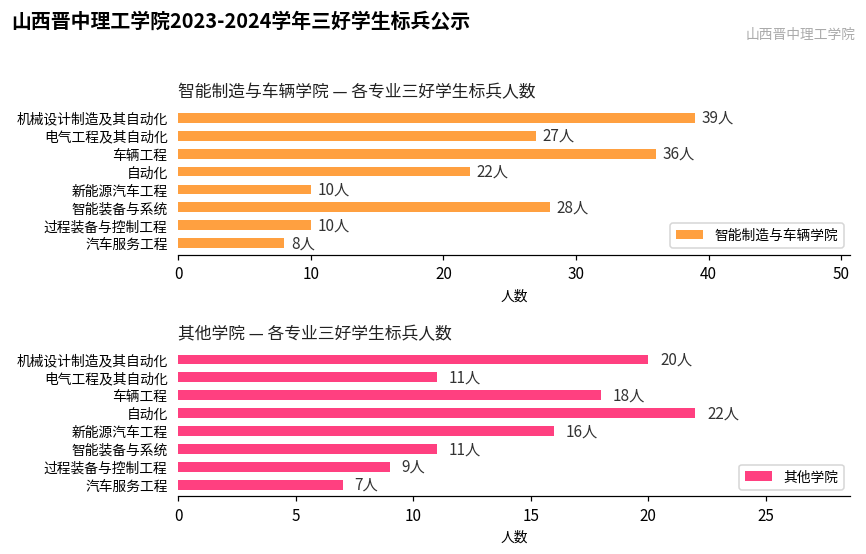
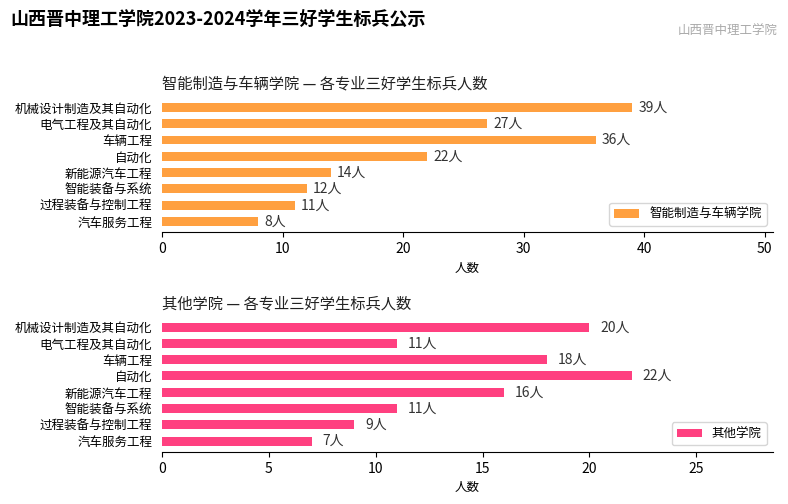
智能制造与车辆学院 — 各专业三好学生标兵人数, 新能源汽车工程: 10人 -> 14人
智能制造与车辆学院 — 各专业三好学生标兵人数, 智能装备与系统: 28人 -> 12人
智能制造与车辆学院 — 各专业三好学生标兵人数, 过程装备与控制工程: 10人 -> 11人
